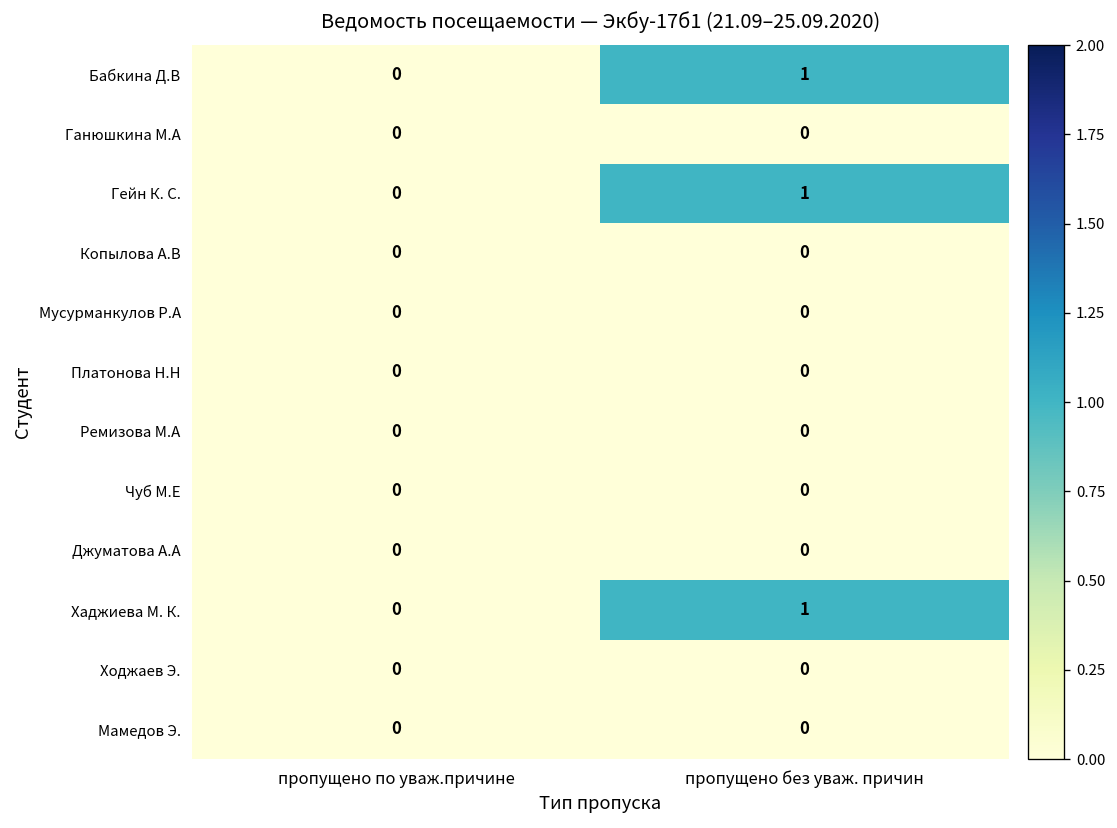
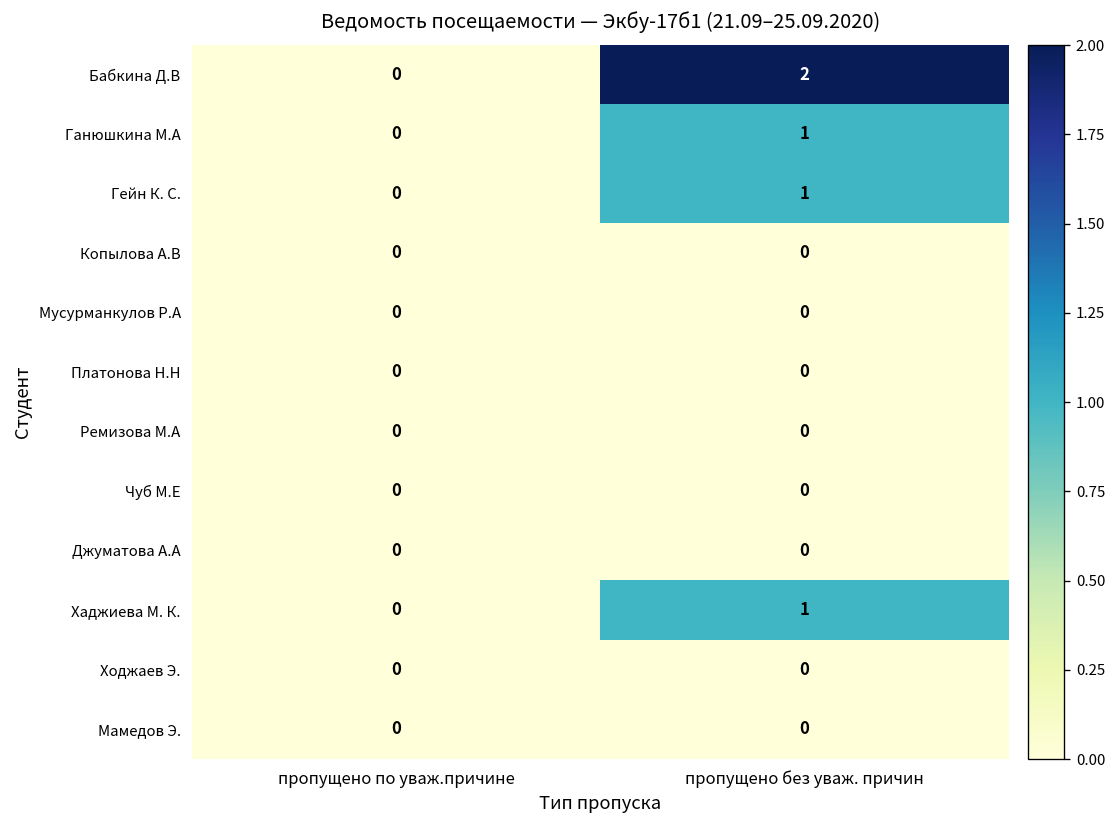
Бабкина Д.В, пропущено без уваж. причин: 1 -> 2
Ганюшкина М.А, пропущено без уваж. причин: 0 -> 1
